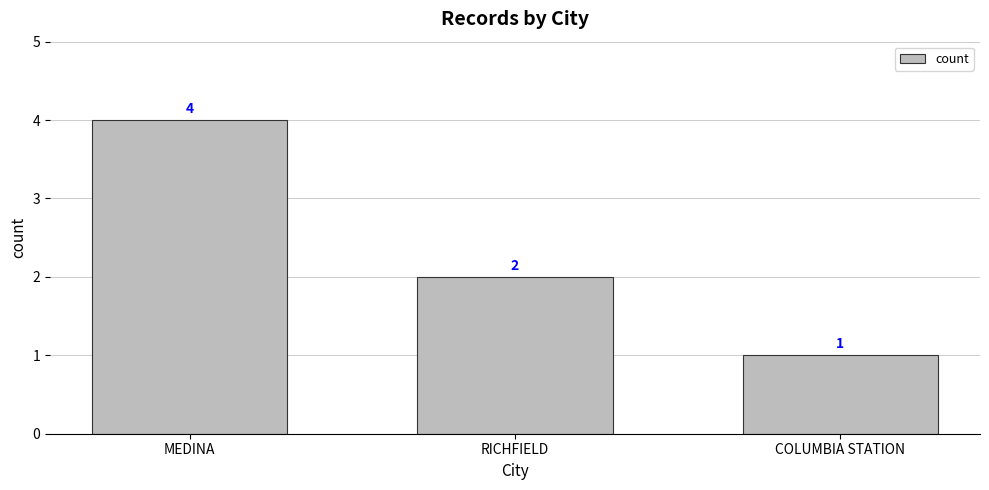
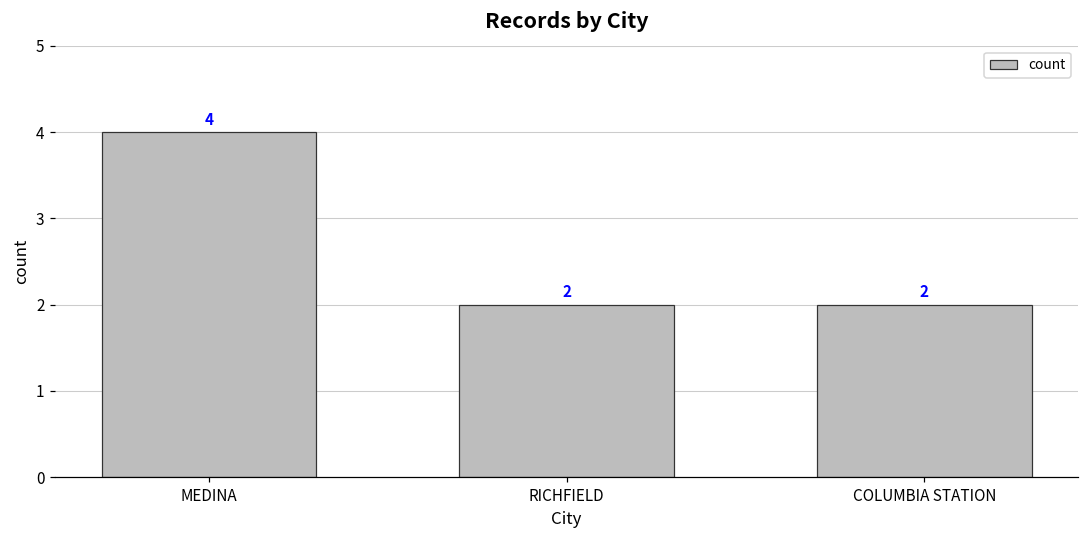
COLUMBIA STATION: 1 -> 2
